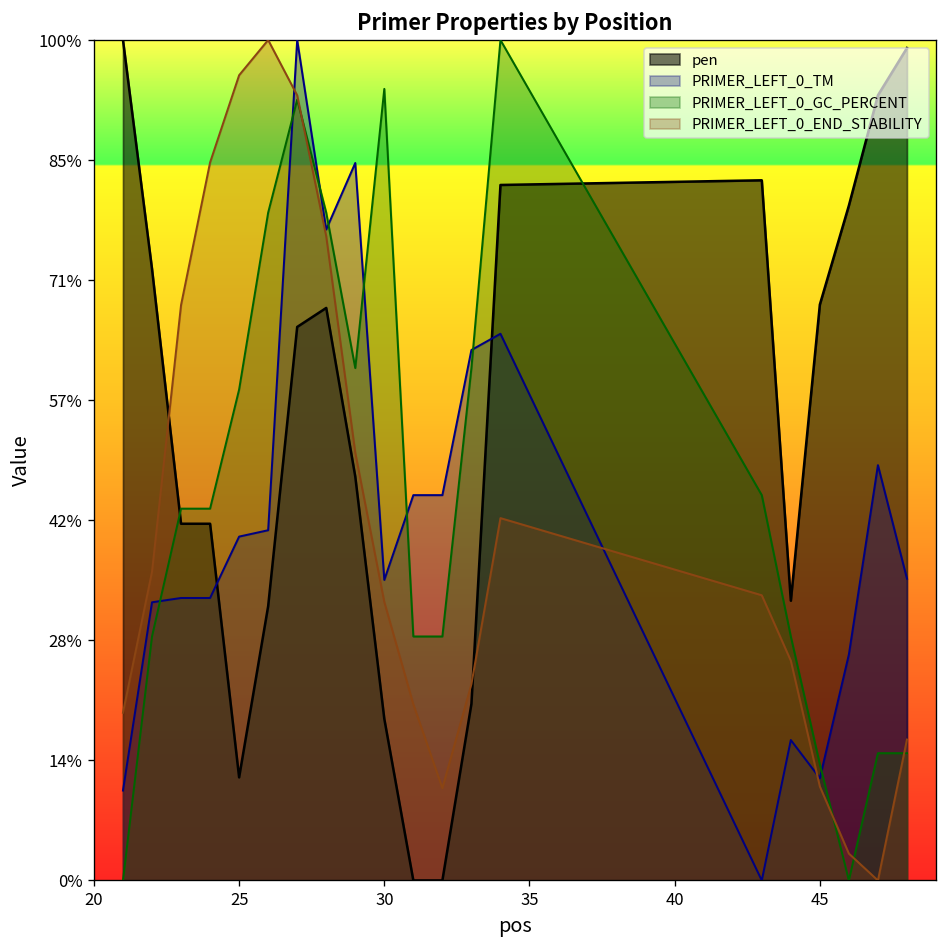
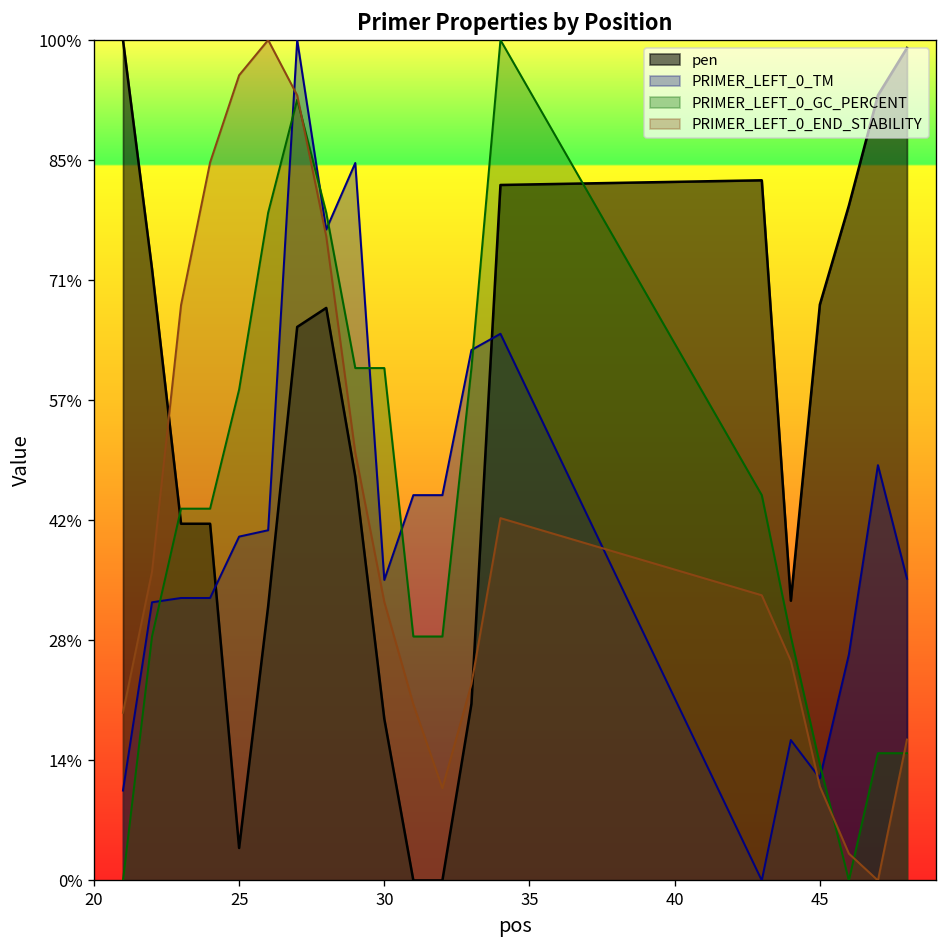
pen, 25: 12% -> 4%
PRIMER_LEFT_0_GC_PERCENT, 30: 94% -> 61%
